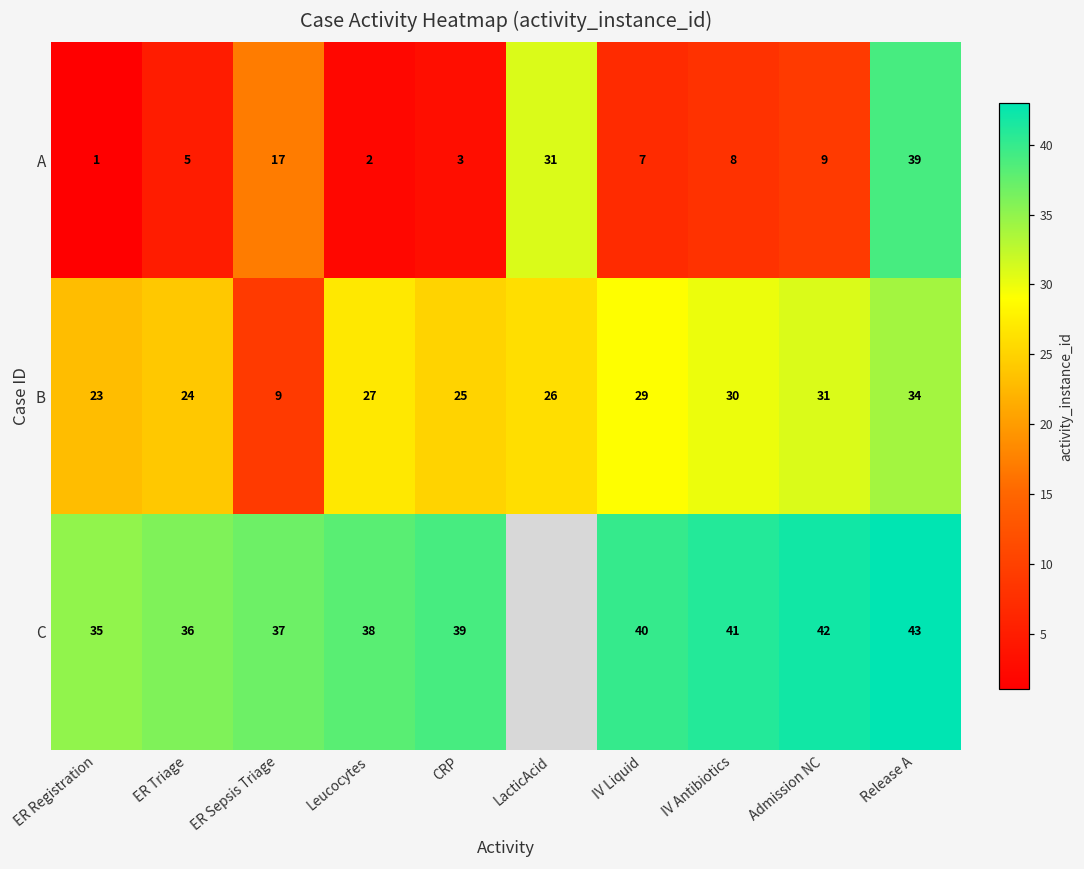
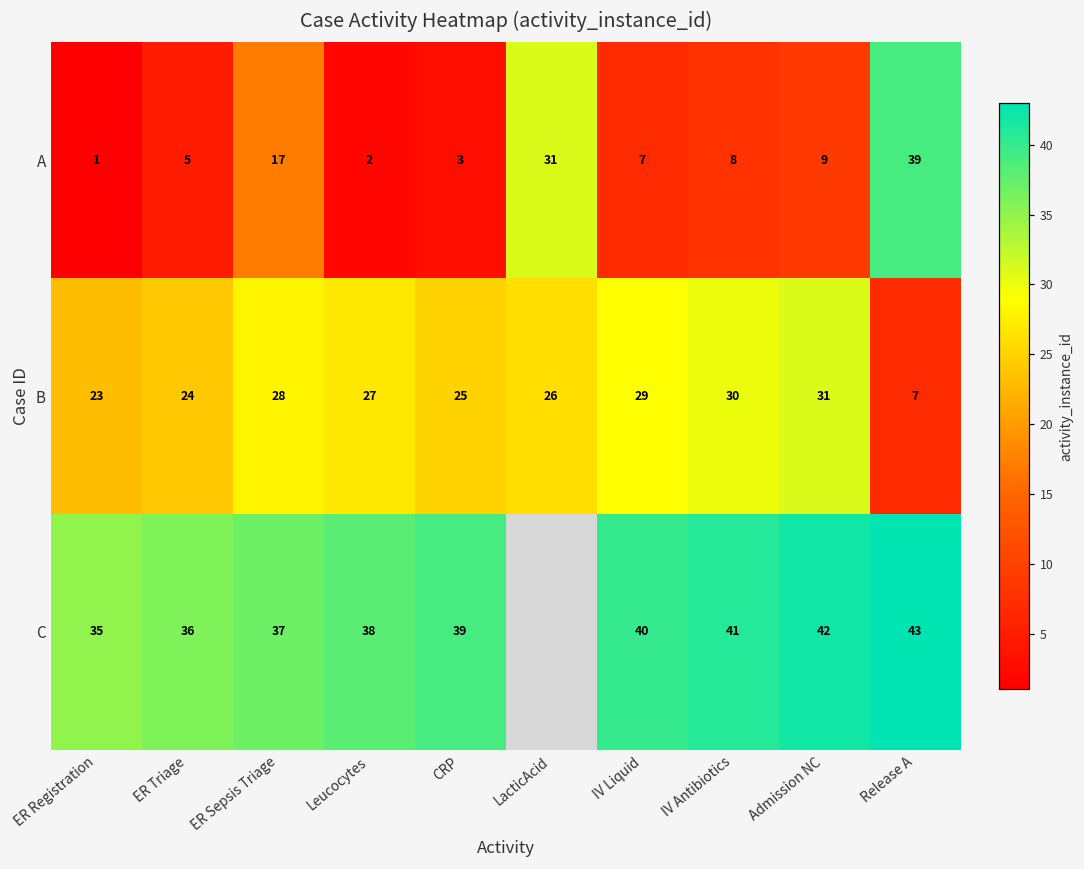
B, ER Sepsis Triage: 9 -> 28
B, Release A: 34 -> 7
